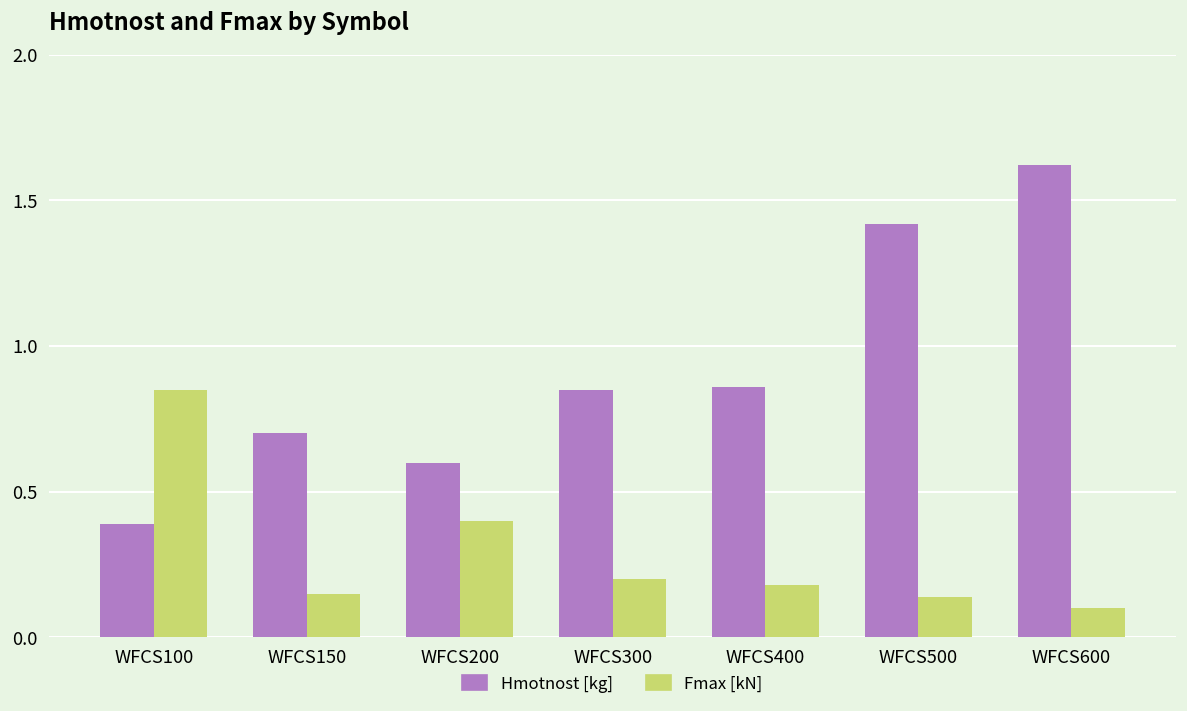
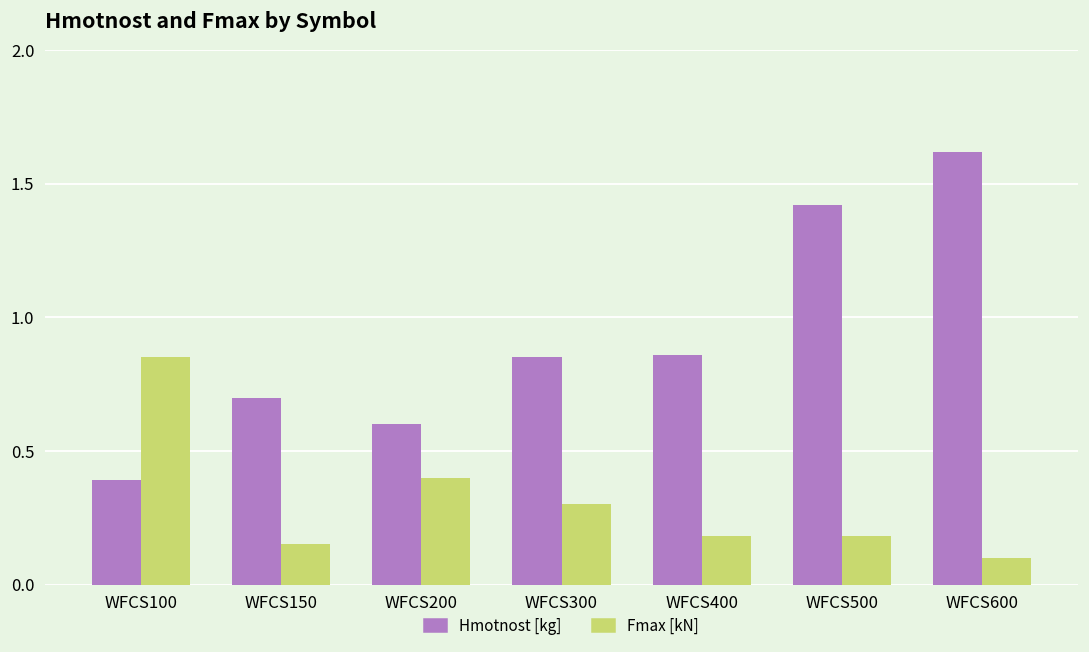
Fmax [kN], WFCS300: 0.2 -> 0.3
Fmax [kN], WFCS500: 0.14 -> 0.18
